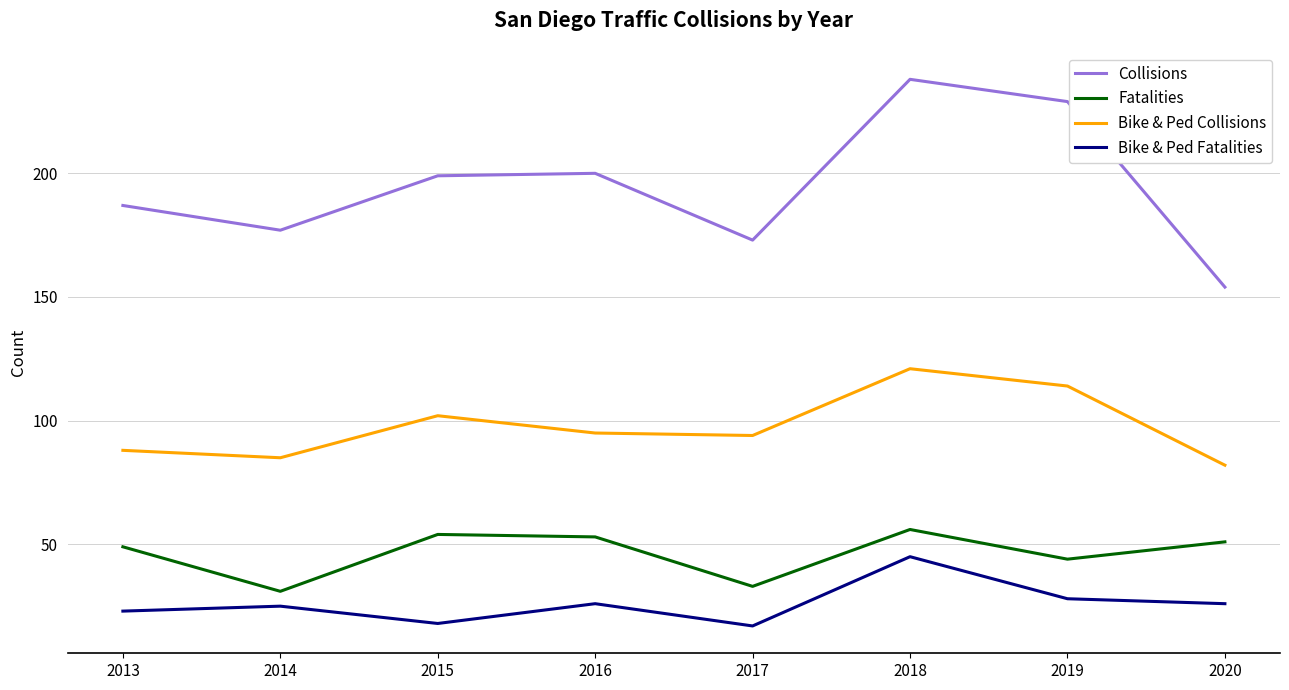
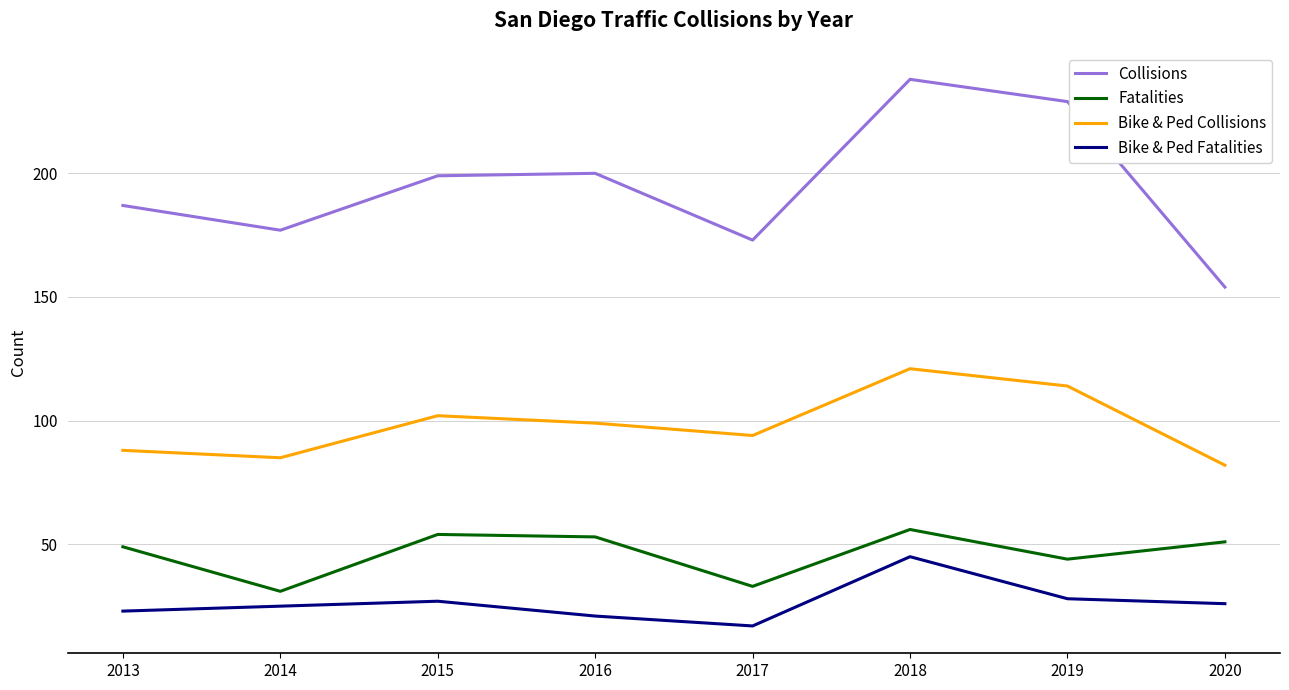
Bike & Ped Fatalities, 2015: 18 -> 27
Bike & Ped Collisions, 2016: 95 -> 99
Bike & Ped Fatalities, 2016: 26 -> 21
